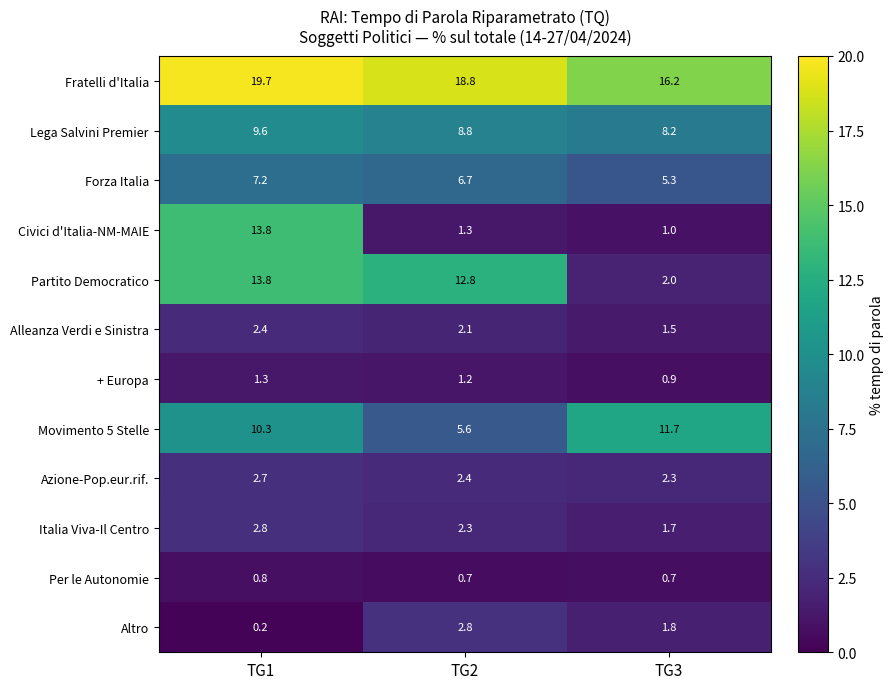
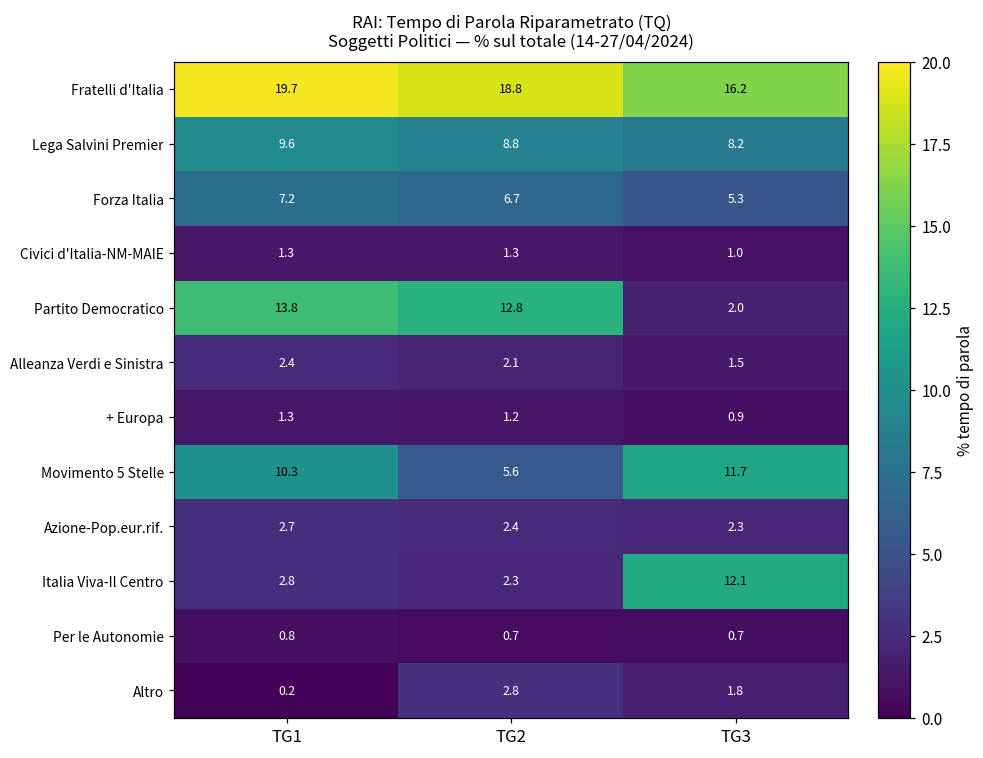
Civici d'Italia-NM-MAIE, TG1: 13.8 -> 1.3
Italia Viva-Il Centro, TG3: 1.7 -> 12.1
